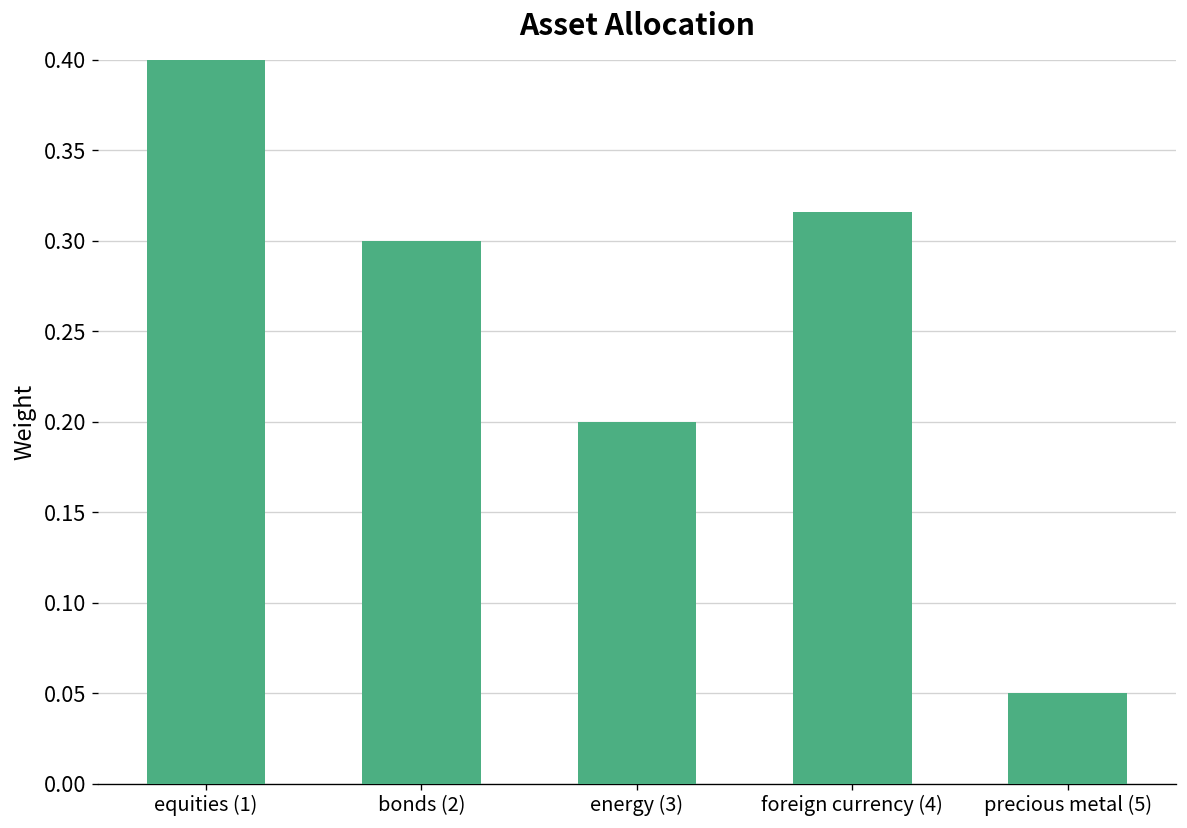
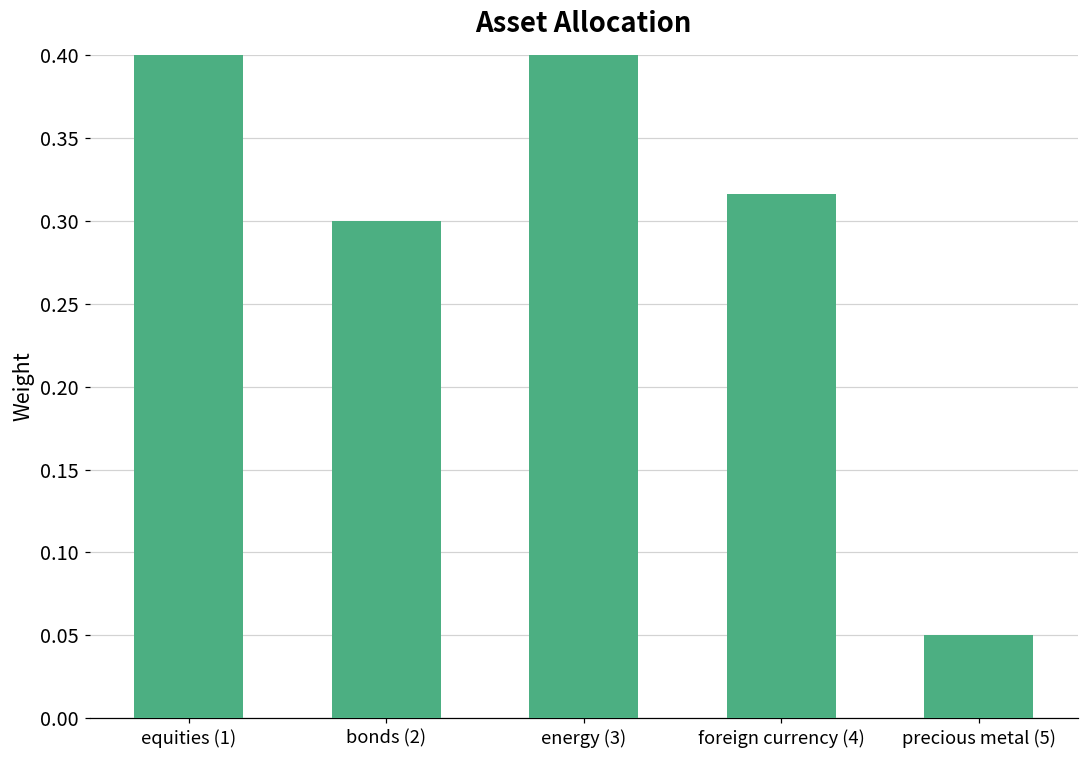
energy (3): 0.2 -> 0.4
